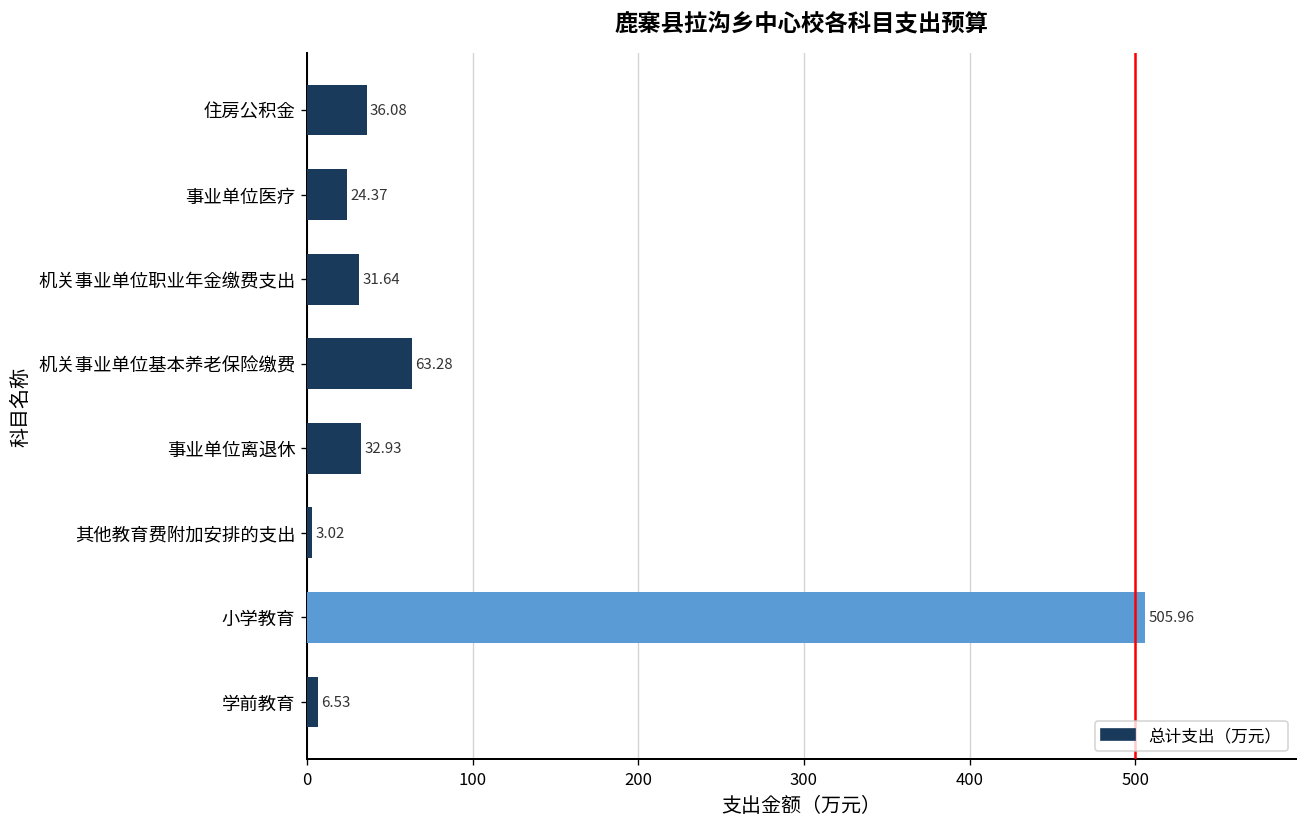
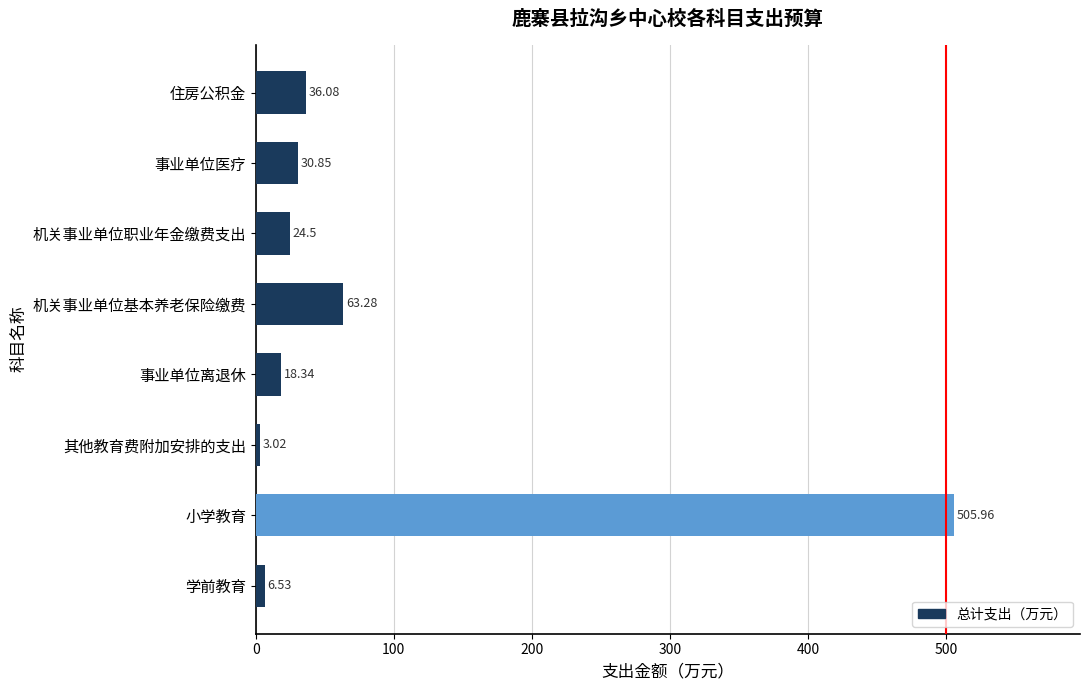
事业单位医疗: 24.37 -> 30.85
机关事业单位职业年金缴费支出: 31.64 -> 24.5
事业单位离退休: 32.93 -> 18.34
